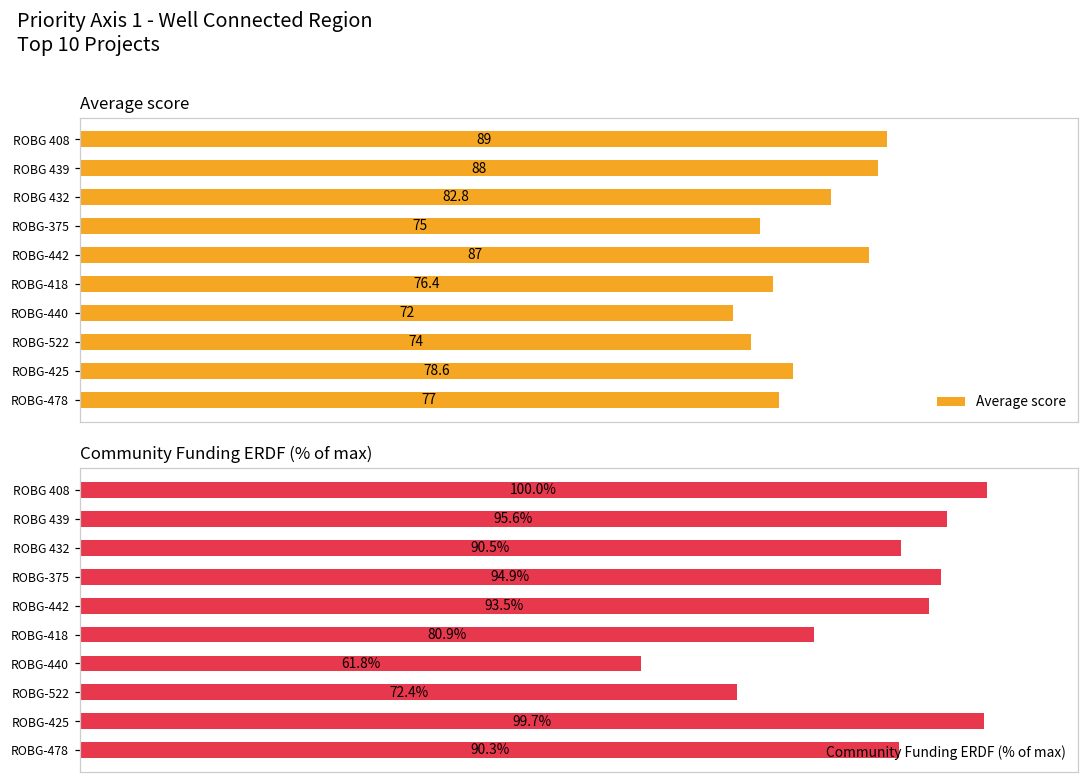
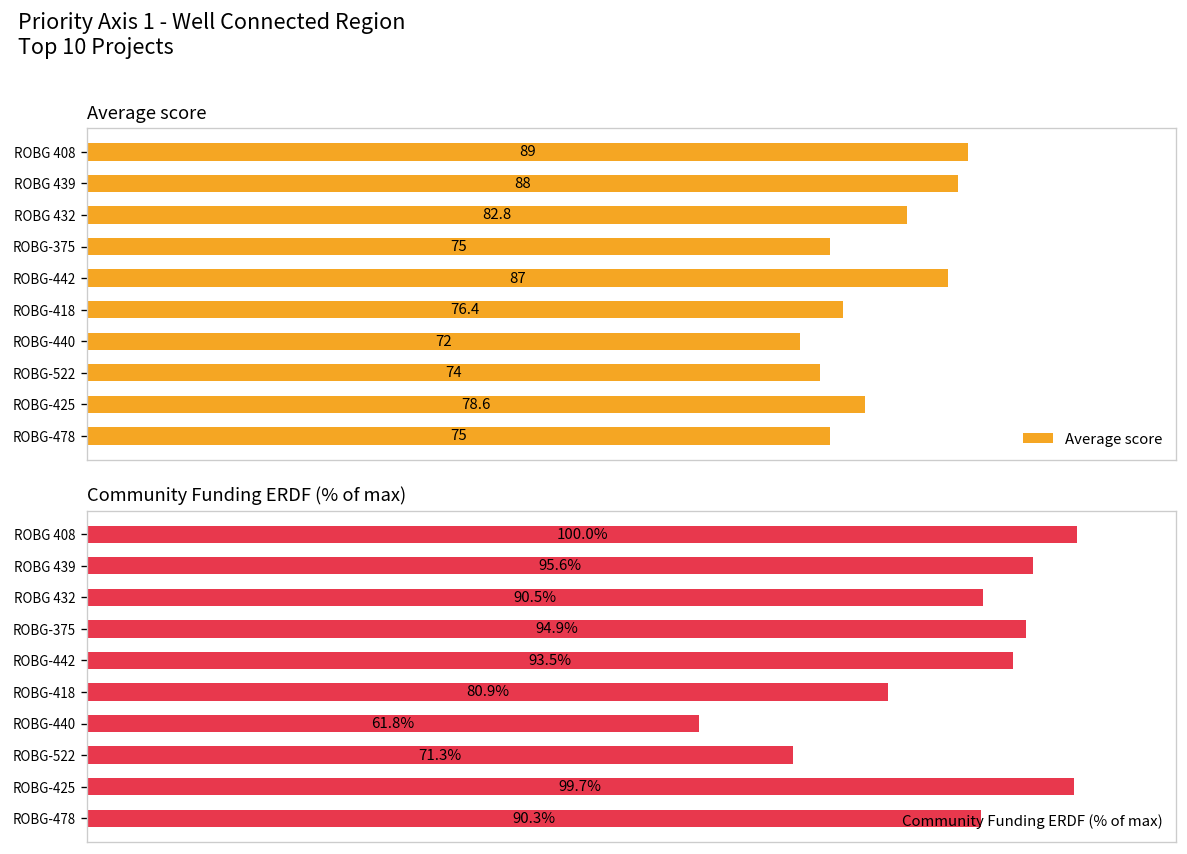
Average score, ROBG-478: 77 -> 75
Community Funding ERDF (% of max), ROBG-522: 72.4% -> 71.3%
